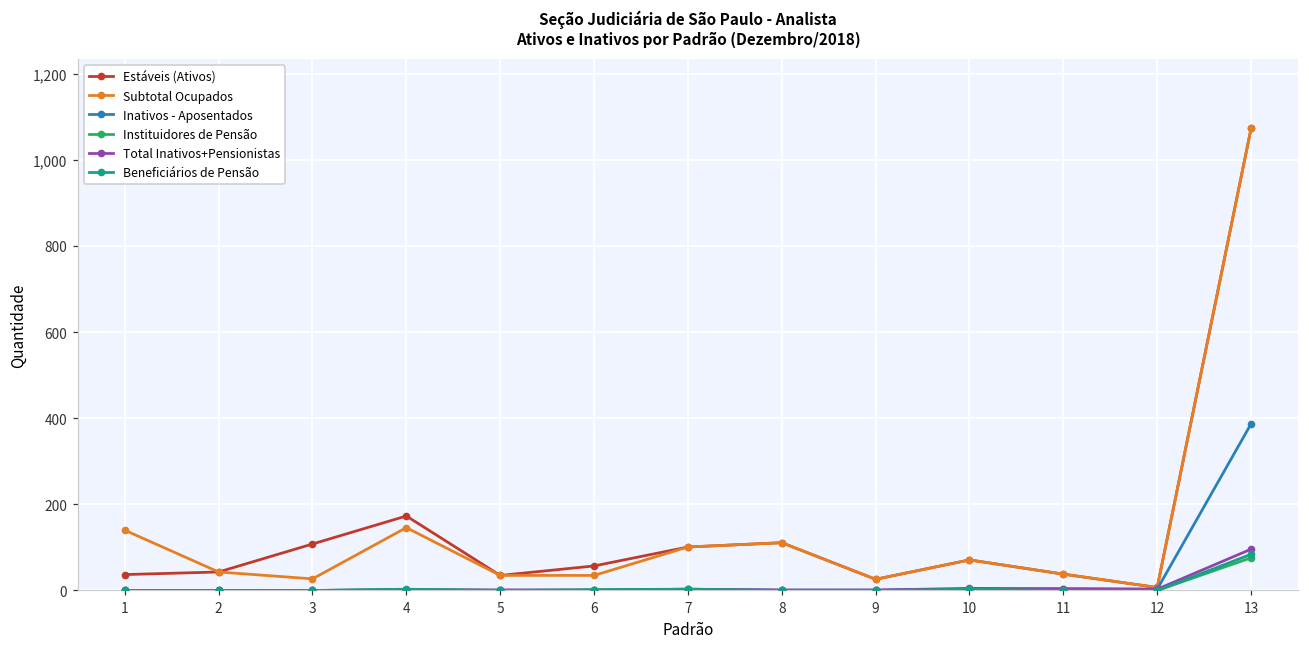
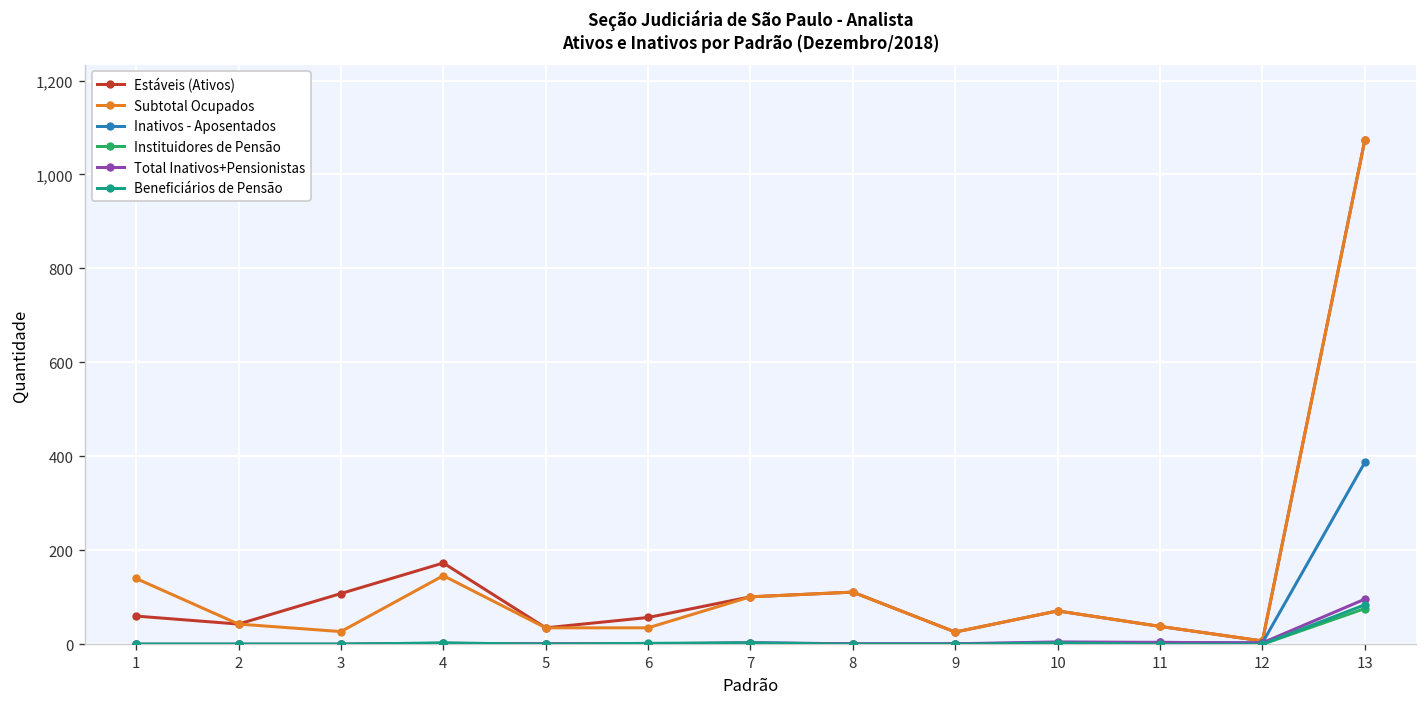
Estáveis (Ativos), 1: 40 -> 60
